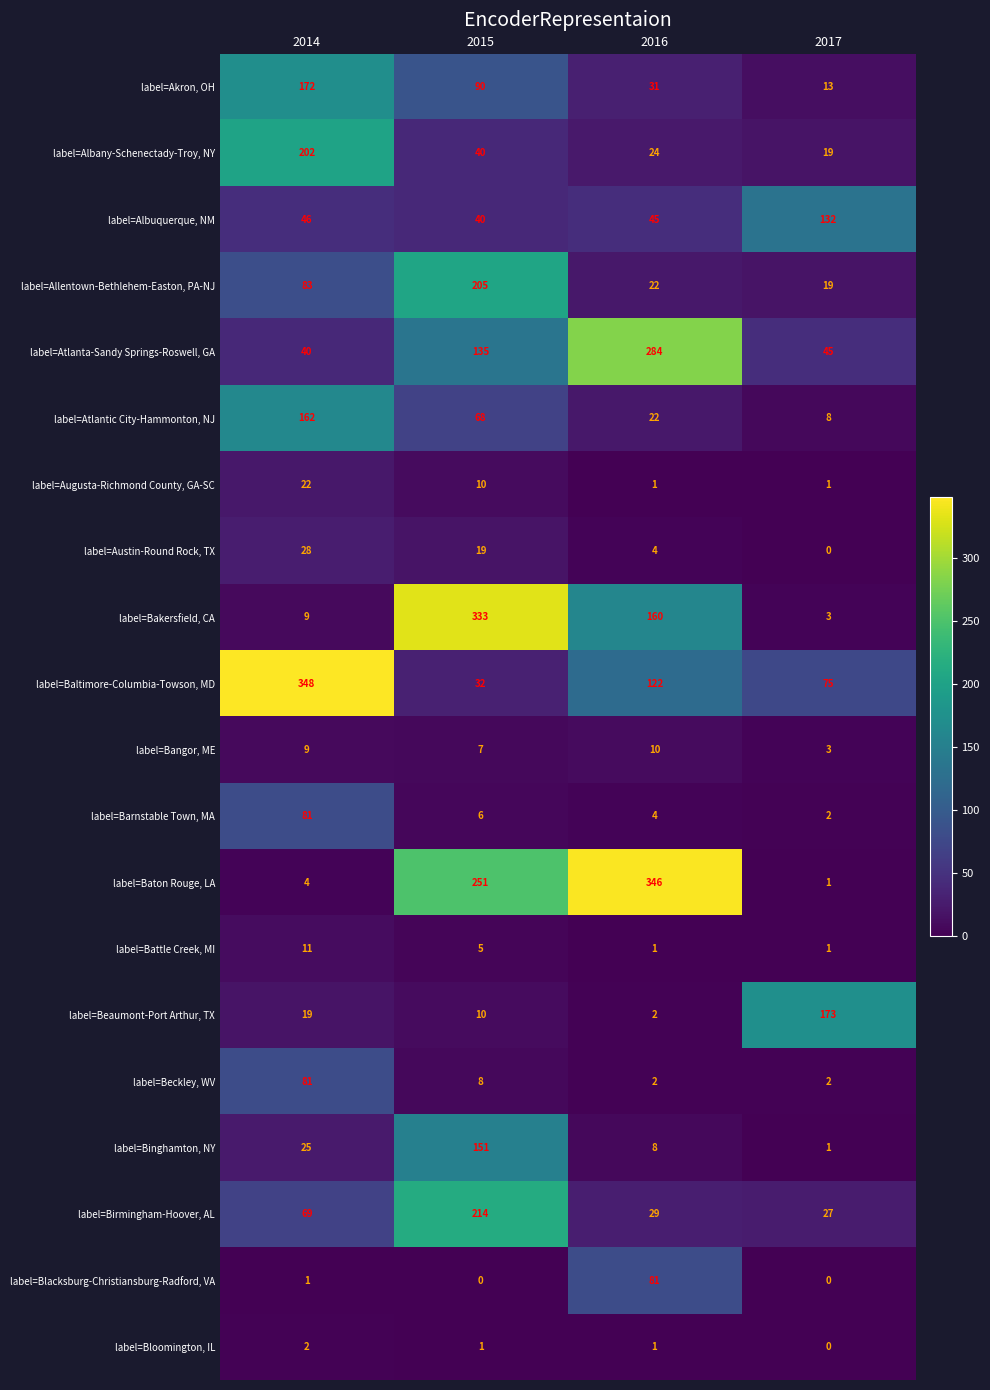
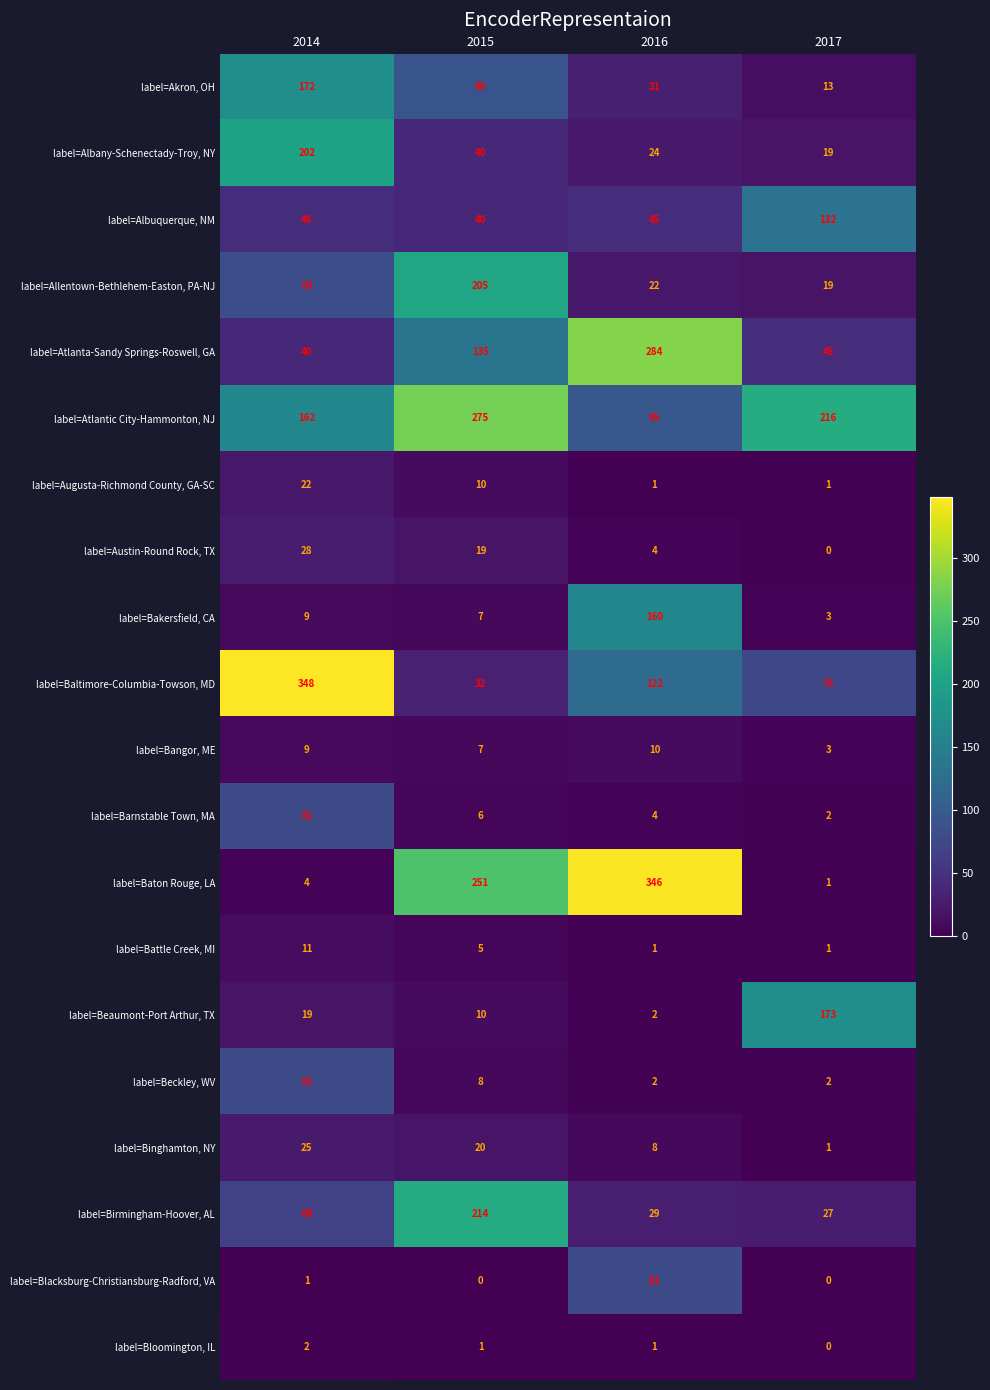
label=Atlantic City-Hammonton, NJ, 2015: 68 -> 275
label=Atlantic City-Hammonton, NJ, 2016: 22 -> 95
label=Atlantic City-Hammonton, NJ, 2017: 8 -> 216
label=Bakersfield, CA, 2015: 333 -> 7
label=Binghamton, NY, 2015: 151 -> 20
